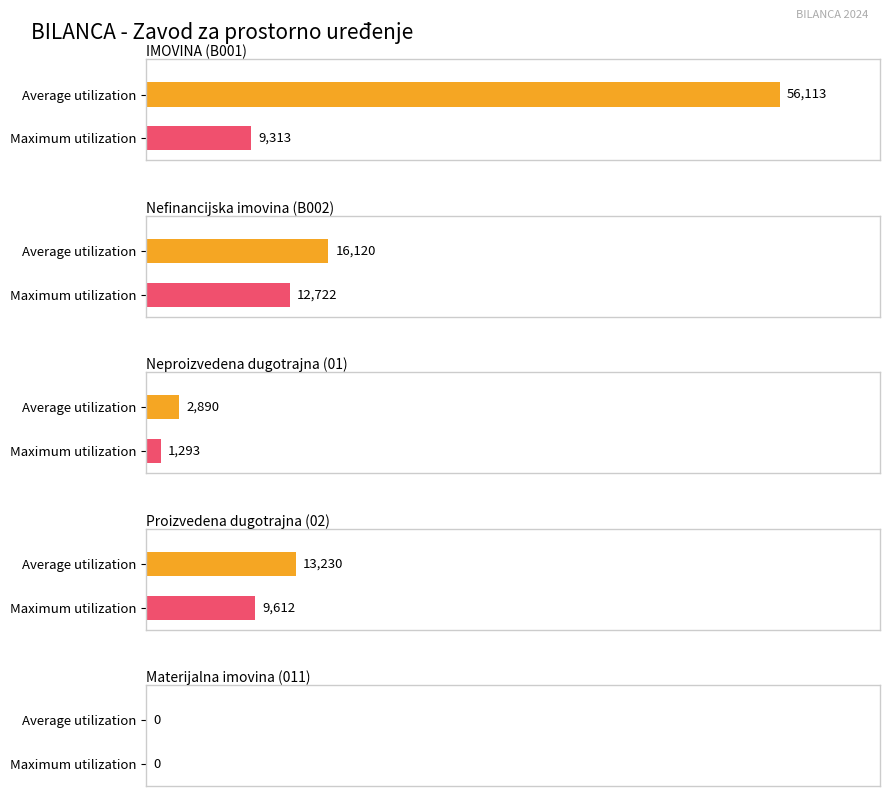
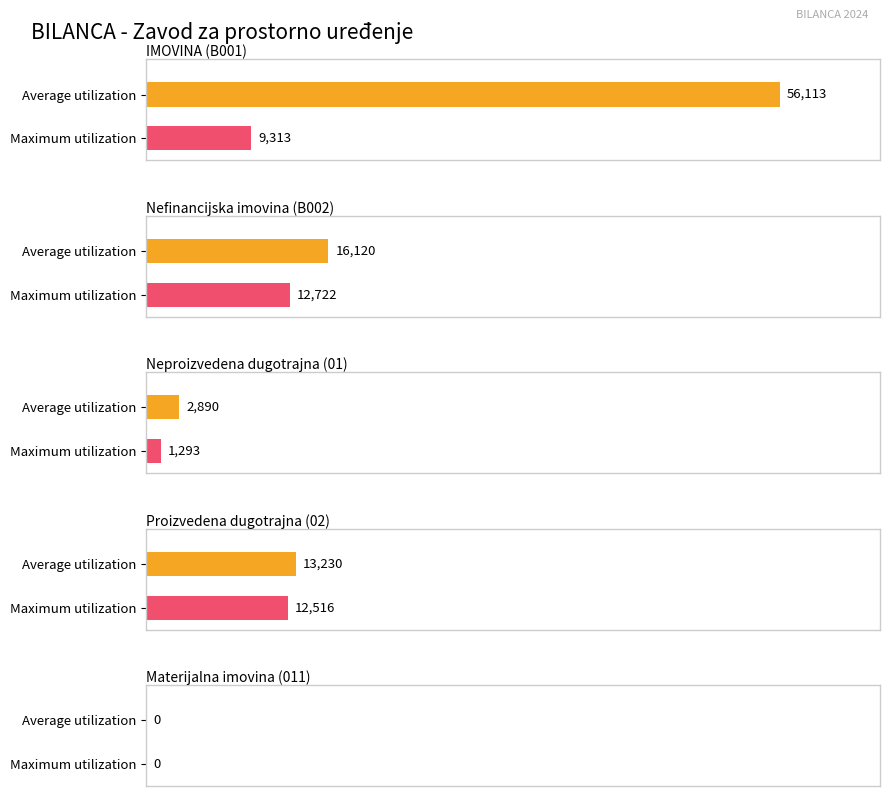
Proizvedena dugotrajna (02), Maximum utilization: 9,612 -> 12,516
